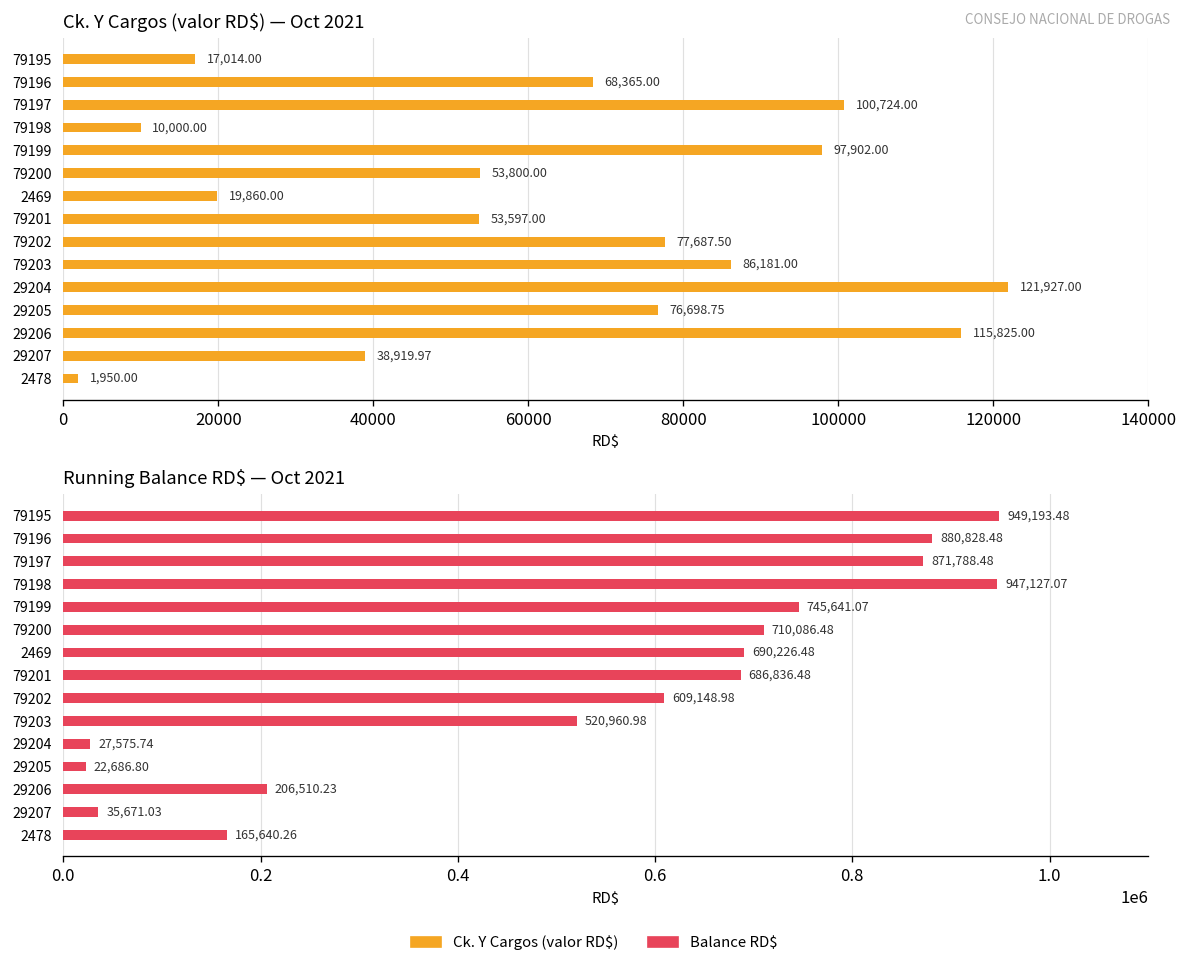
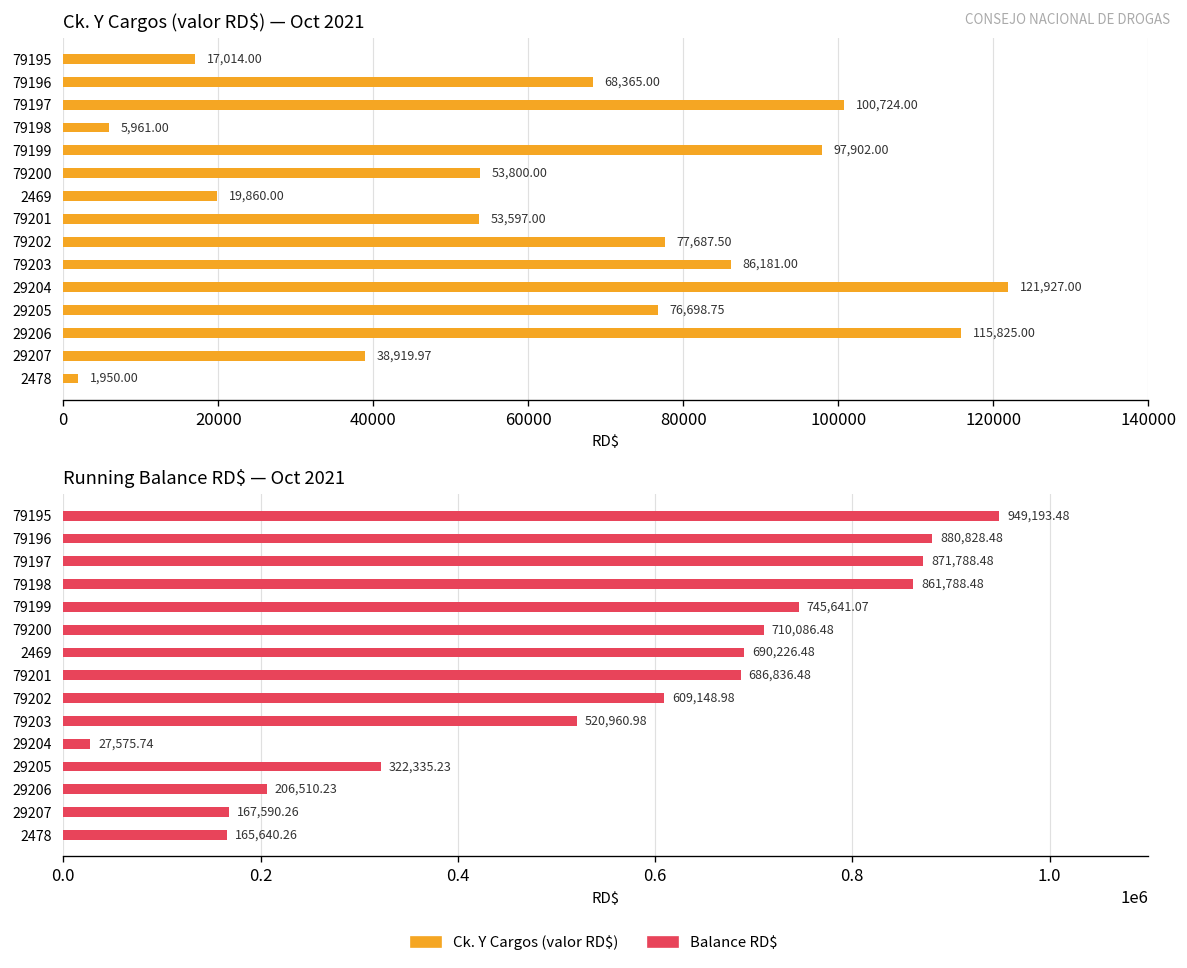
Ck. Y Cargos (valor RD$) — Oct 2021, 79198: 10,000.00 -> 5,961.00
Running Balance RD$ — Oct 2021, 79198: 947,127.07 -> 861,788.48
Running Balance RD$ — Oct 2021, 29205: 22,686.80 -> 322,335.23
Running Balance RD$ — Oct 2021, 29207: 35,671.03 -> 167,590.26
